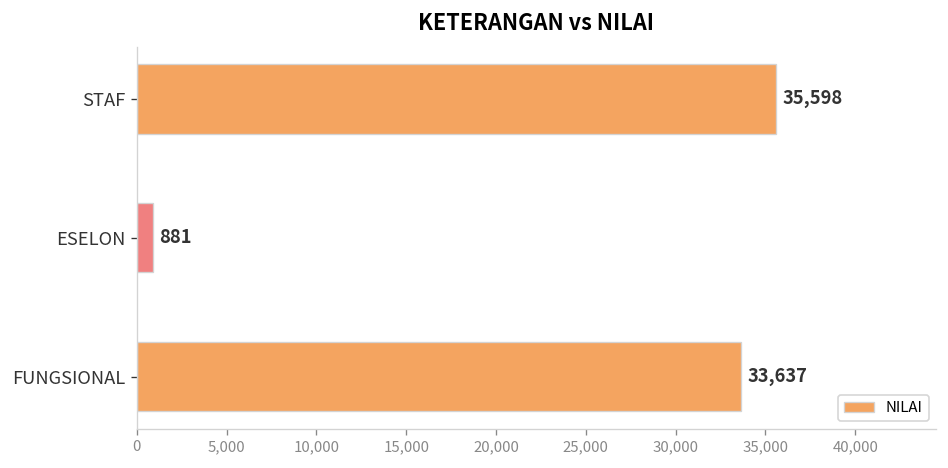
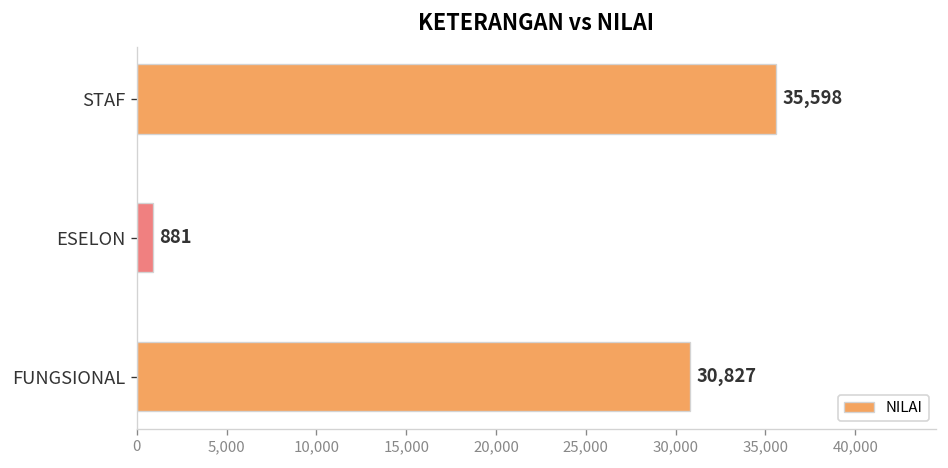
FUNGSIONAL: 33,637 -> 30,827
